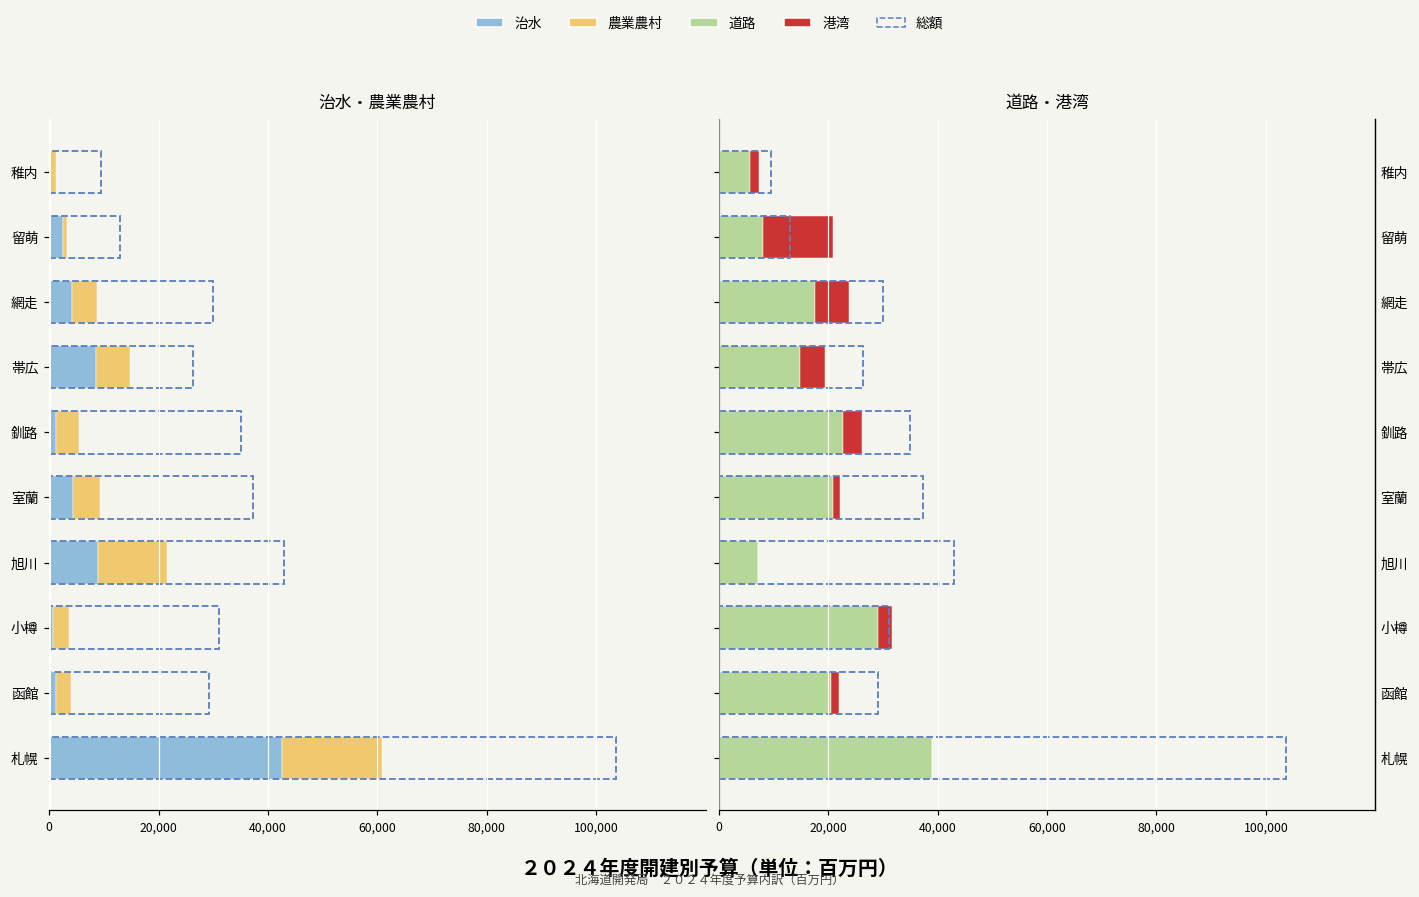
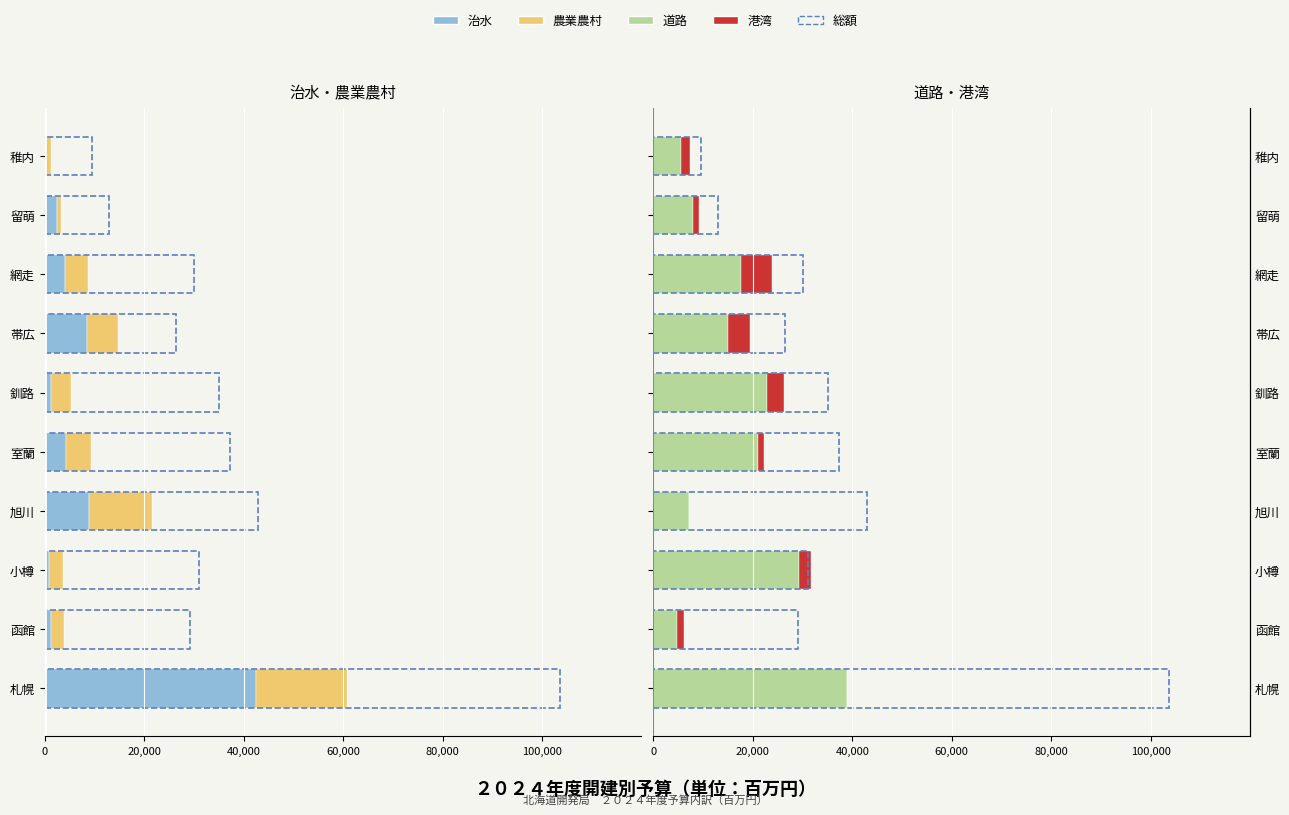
道路・港湾, 港湾, 留萌: 13,000 -> 1,000
道路・港湾, 道路, 函館: 21,000 -> 5,000
